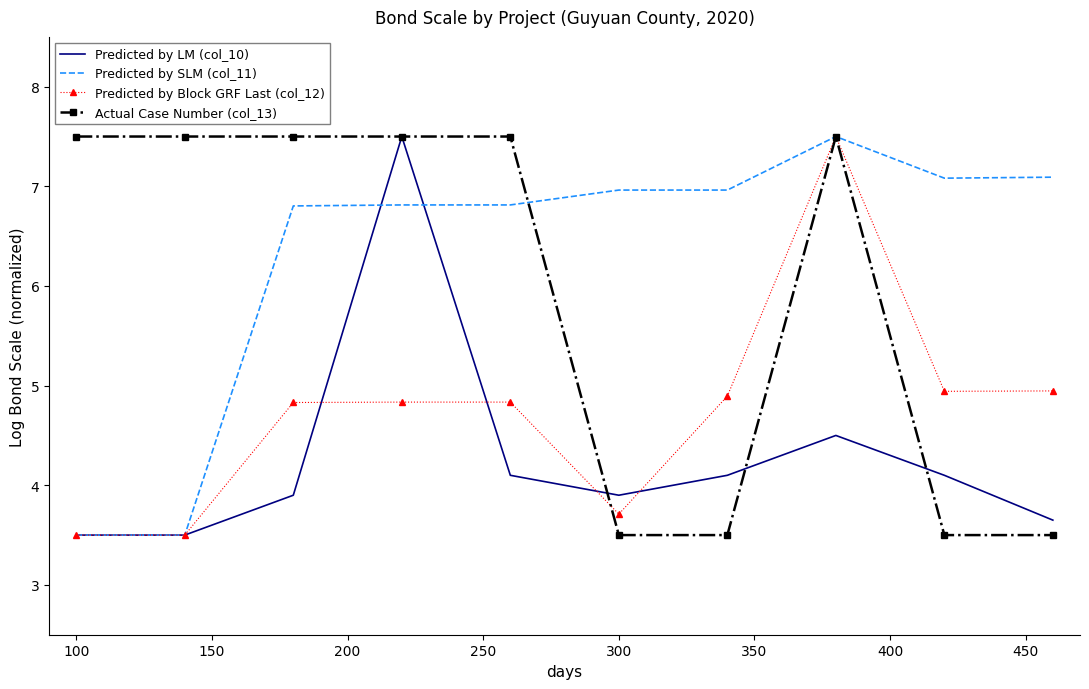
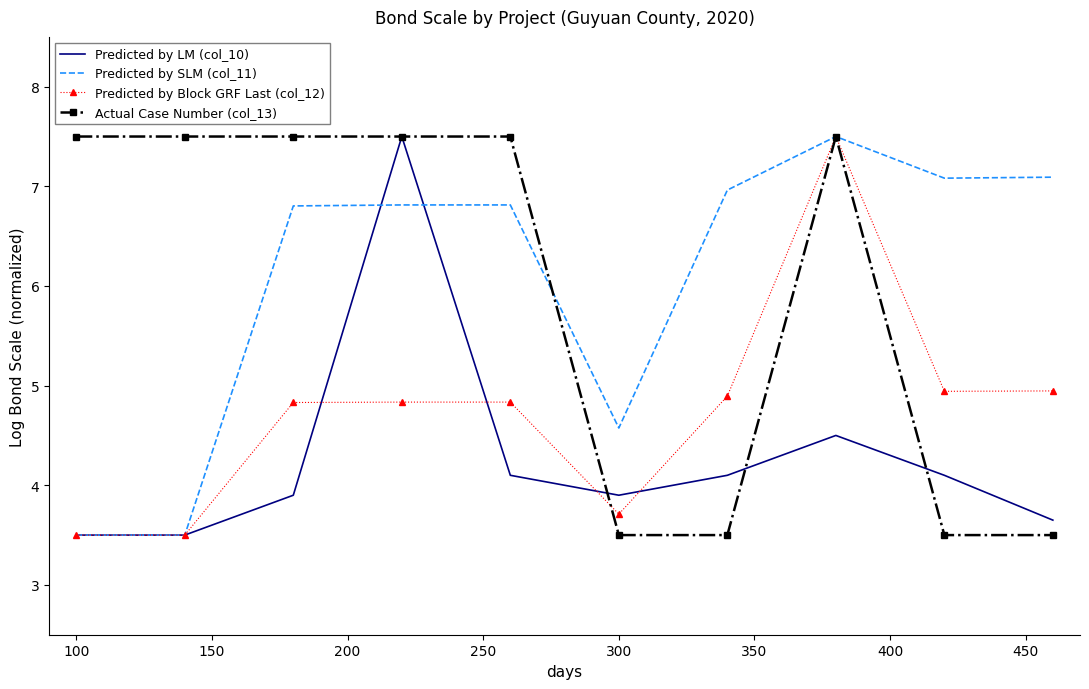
Predicted by SLM (col_11), 300: 7.0 -> 4.6
